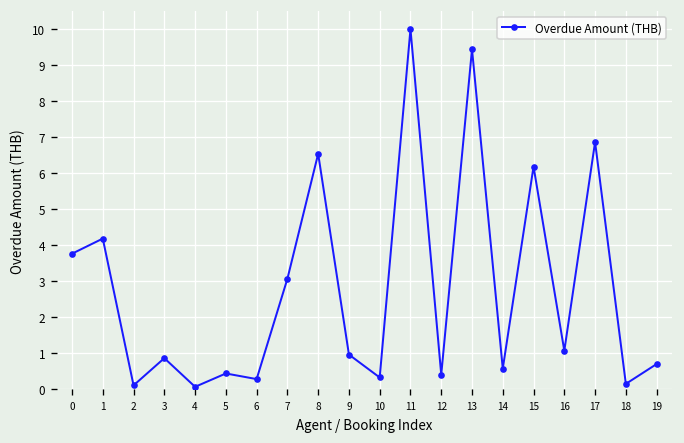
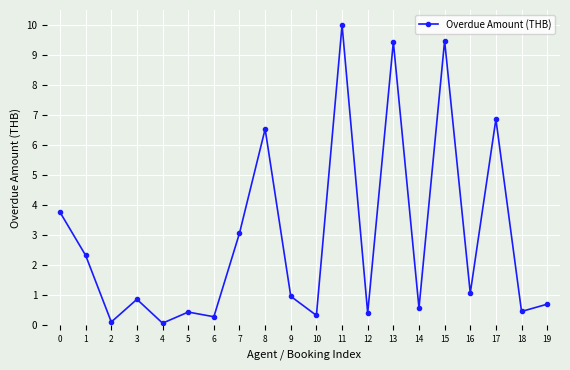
1: 4.2 -> 2.3
15: 6.2 -> 9.5
18: 0.1 -> 0.5
